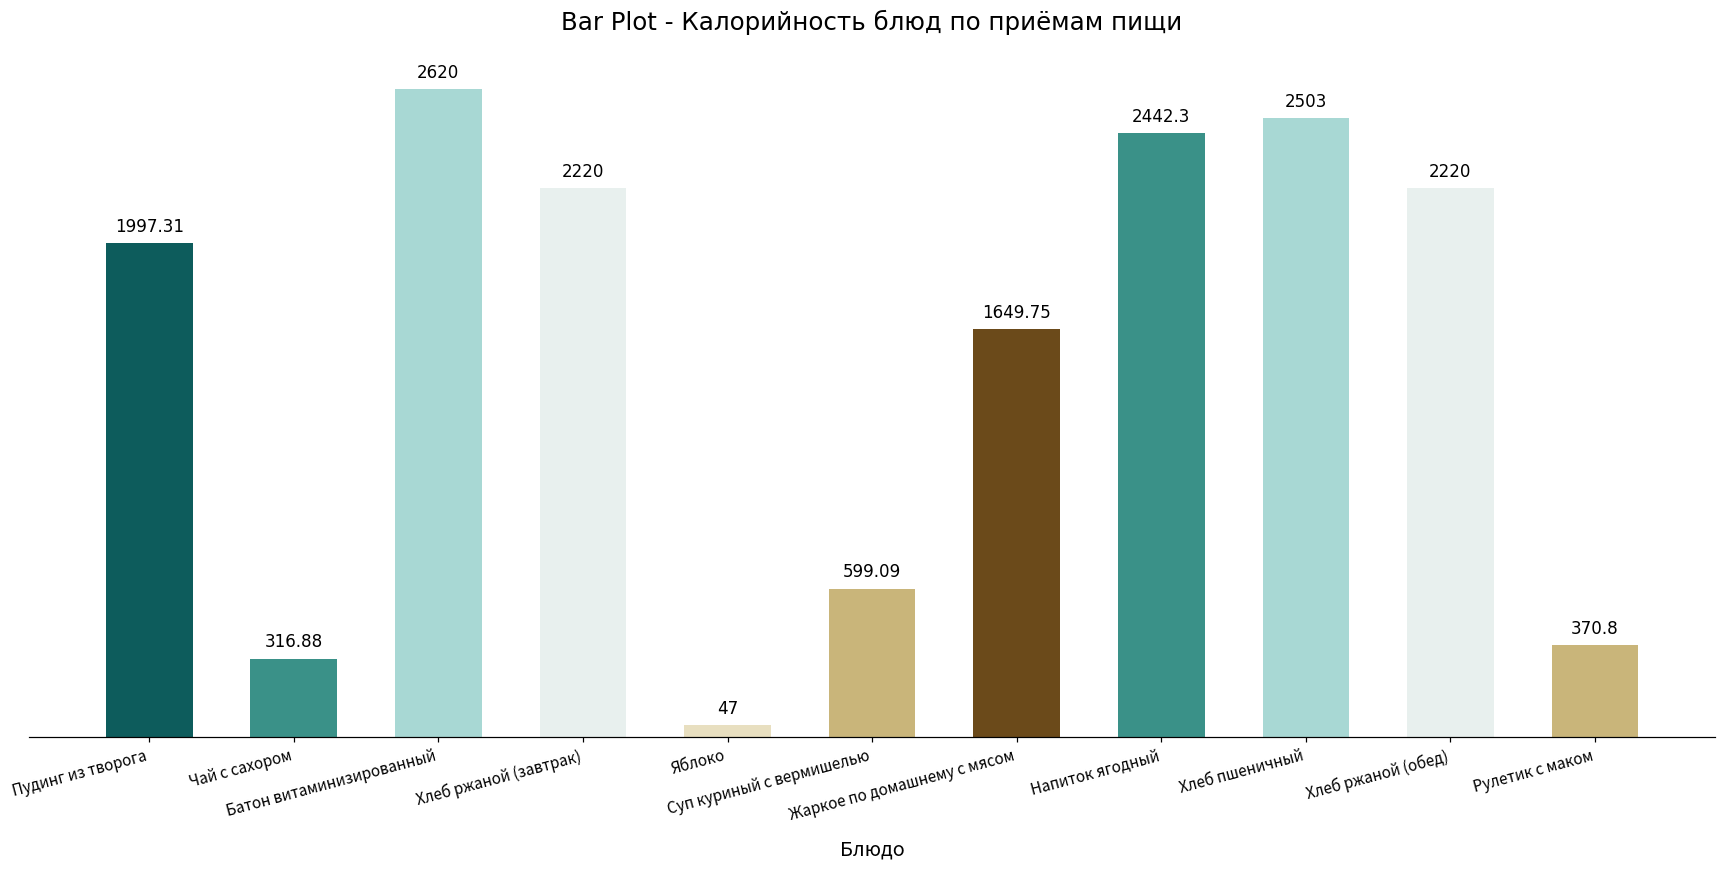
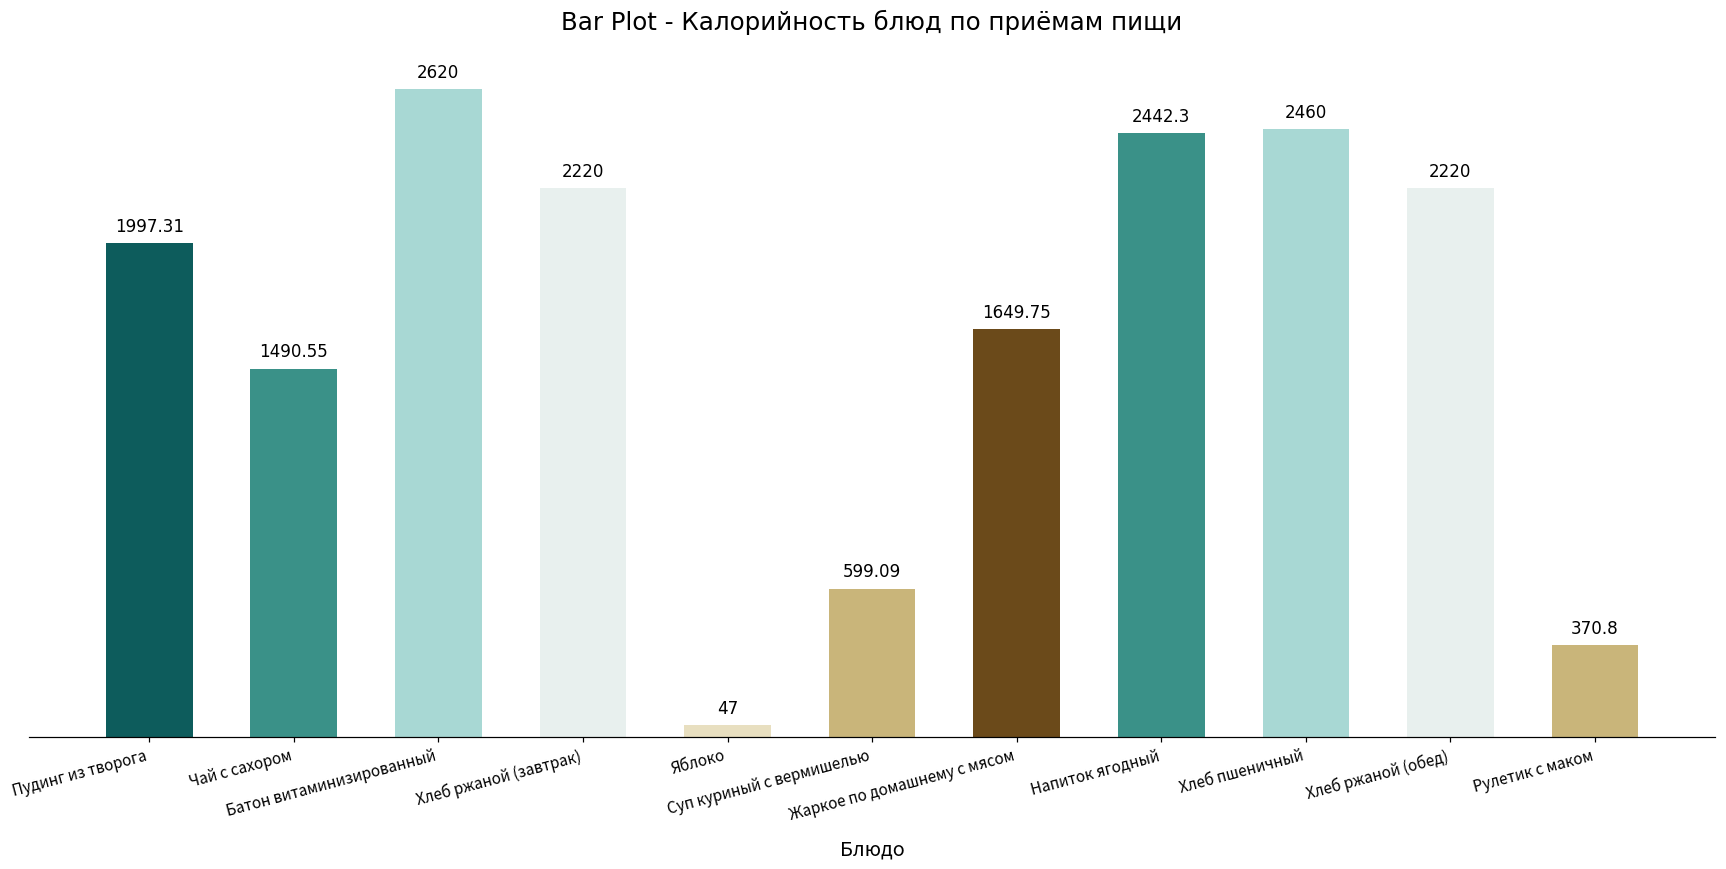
Чай с сахором: 316.88 -> 1490.55
Хлеб пшеничный: 2503 -> 2460
